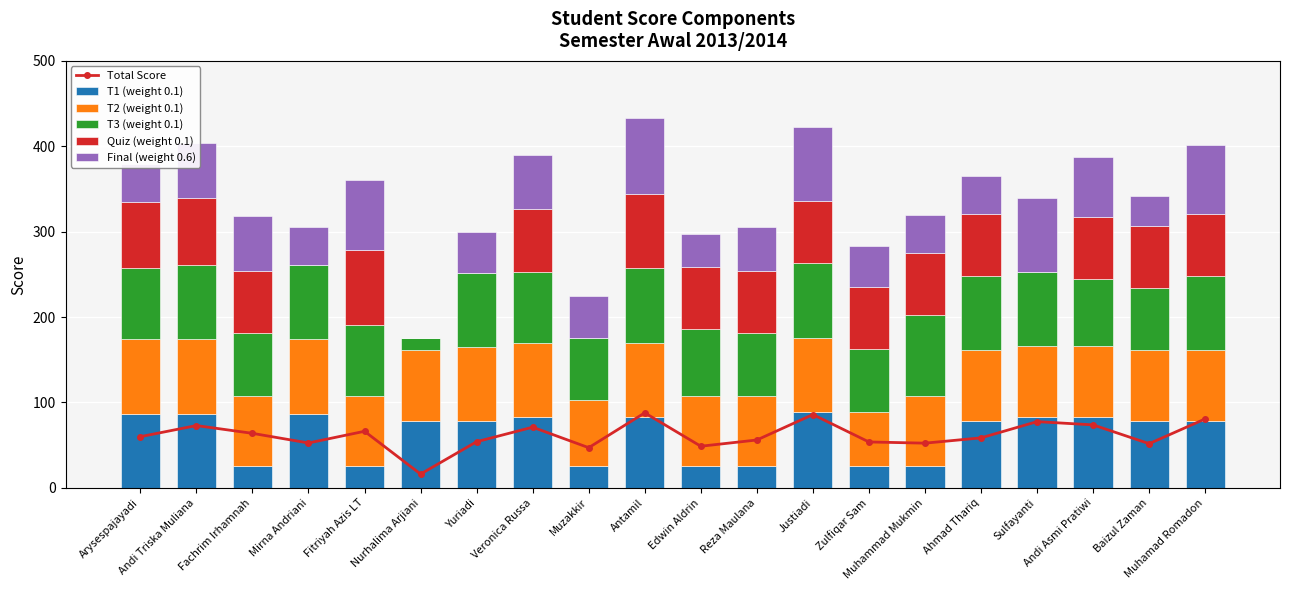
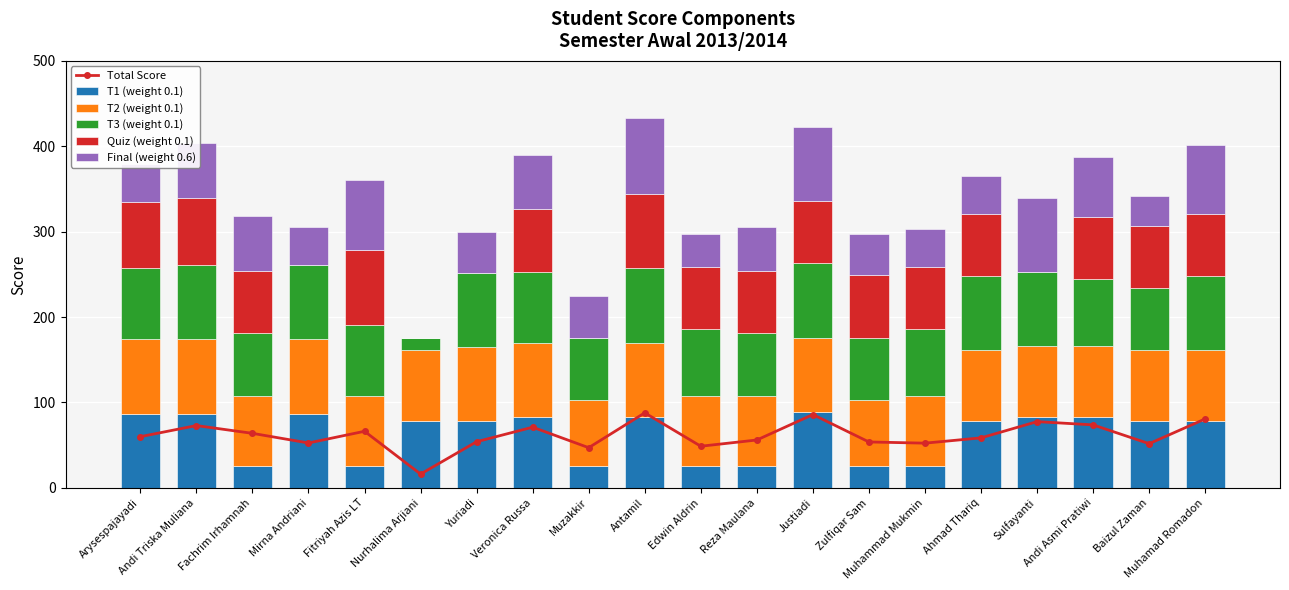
T2 (weight 0.1), Zulfiqar Sam: 60 -> 80
T3 (weight 0.1), Muhammad Mukmin: 90 -> 80
